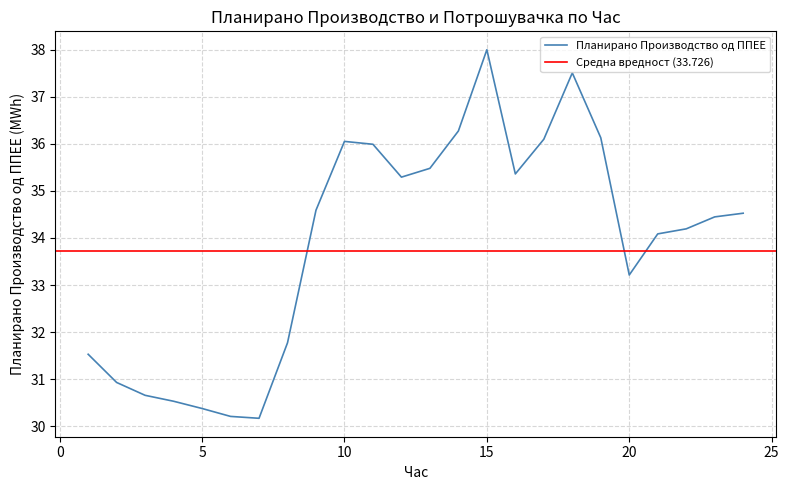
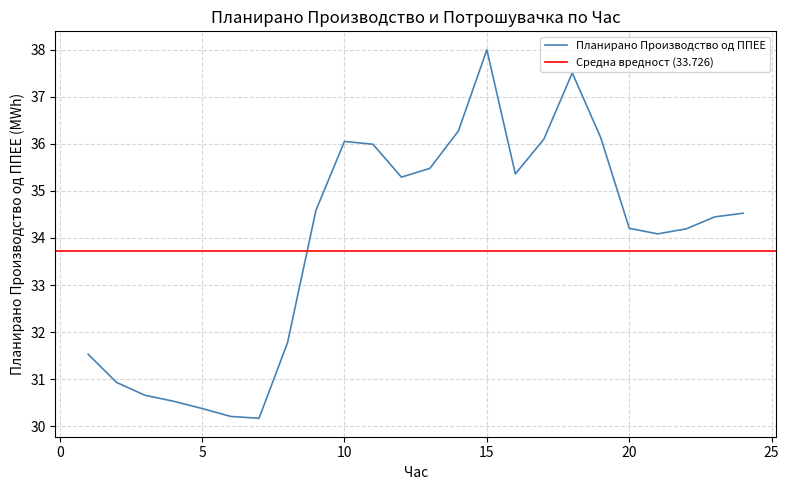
20: 33.2 -> 34.2
